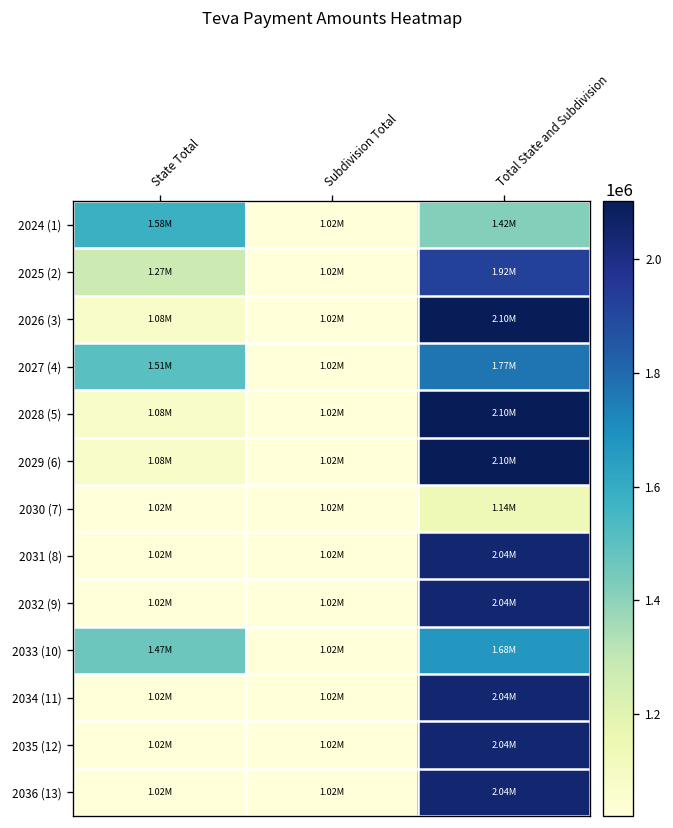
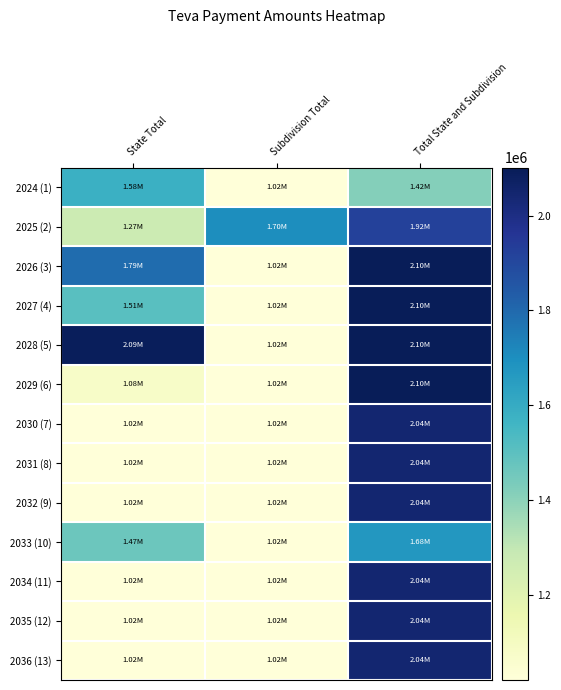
2025 (2), Subdivision Total: 1.02M -> 1.70M
2026 (3), State Total: 1.08M -> 1.79M
2027 (4), Total State and Subdivision: 1.77M -> 2.10M
2028 (5), State Total: 1.08M -> 2.09M
2030 (7), Total State and Subdivision: 1.14M -> 2.04M
